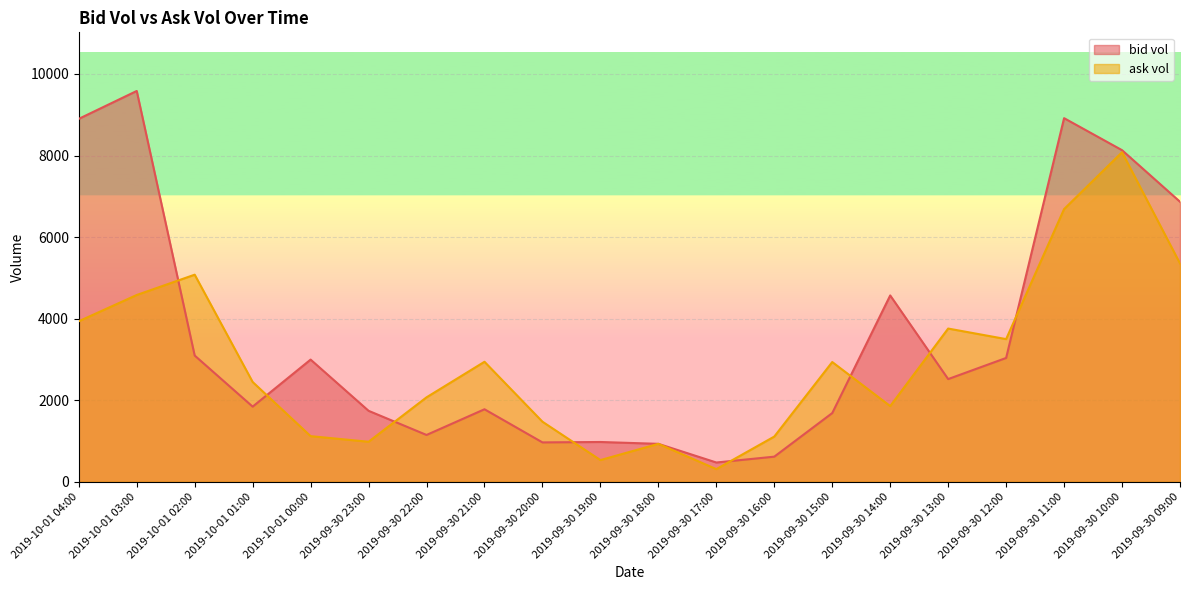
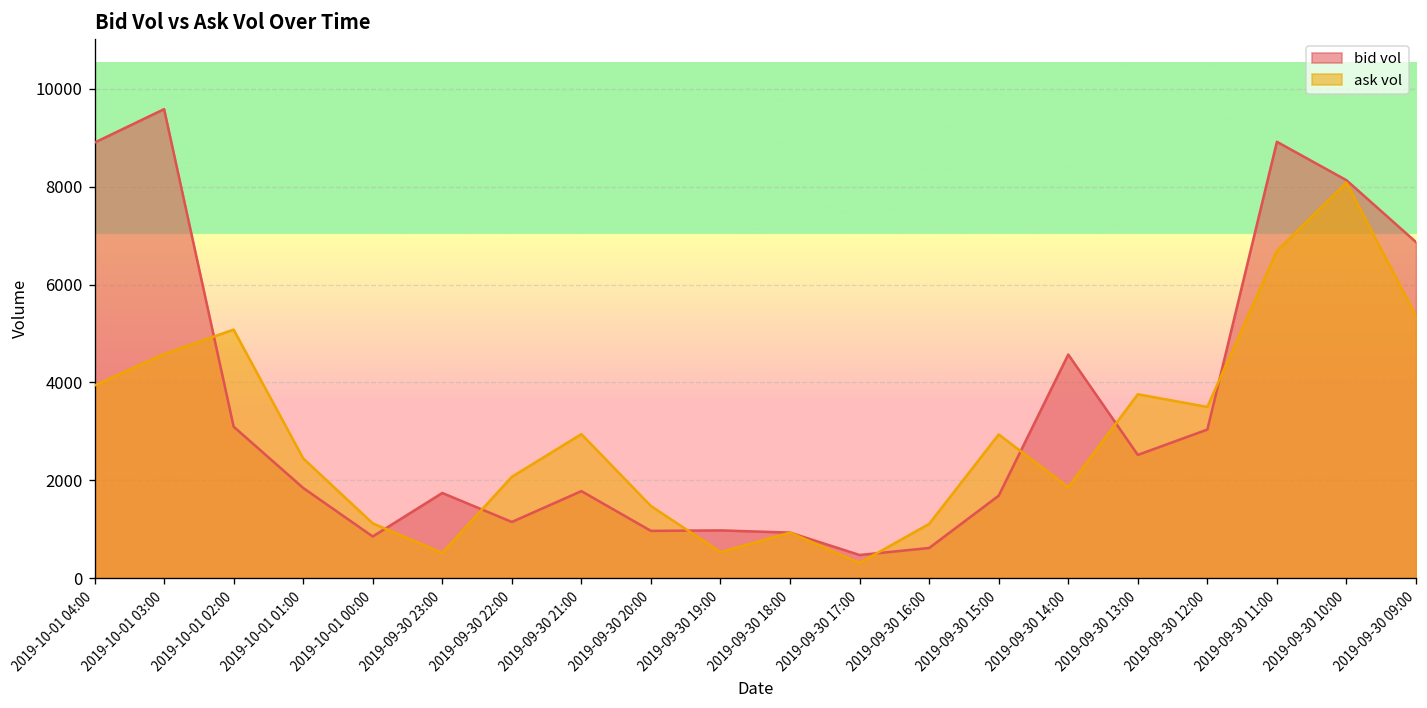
bid vol, 2019-10-01 00:00: 3000 -> 900
ask vol, 2019-09-30 23:00: 1000 -> 500
